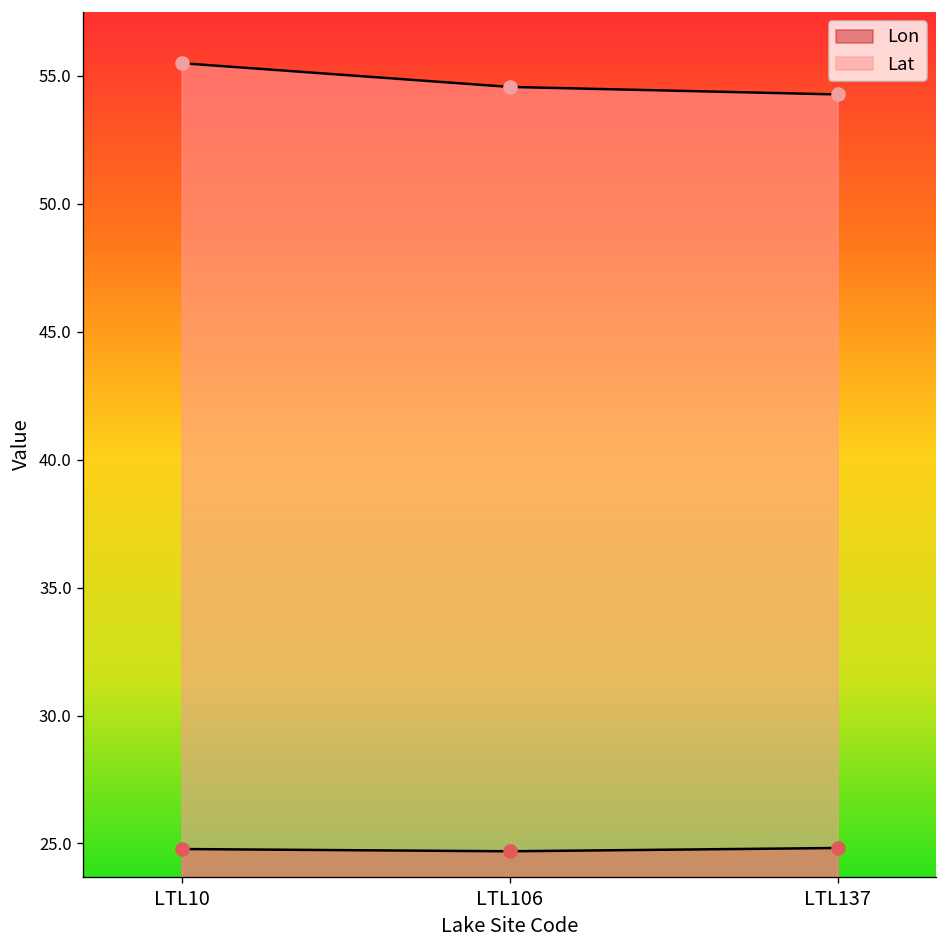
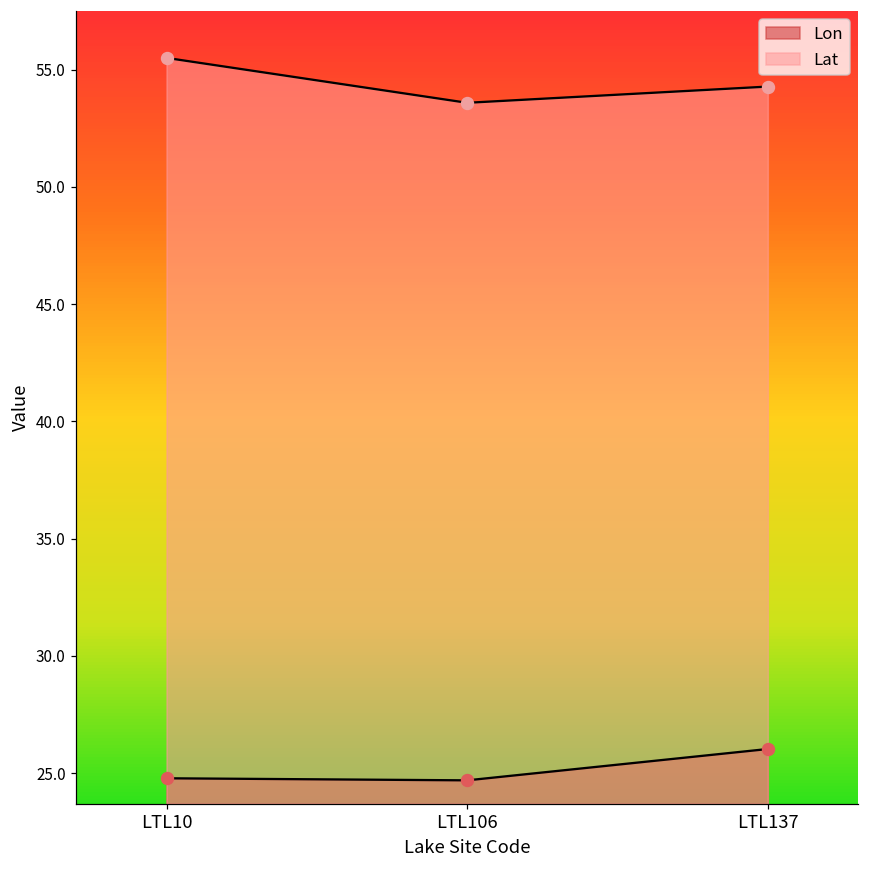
Lat, LTL106: 54.6 -> 53.6
Lon, LTL137: 24.8 -> 26.0
